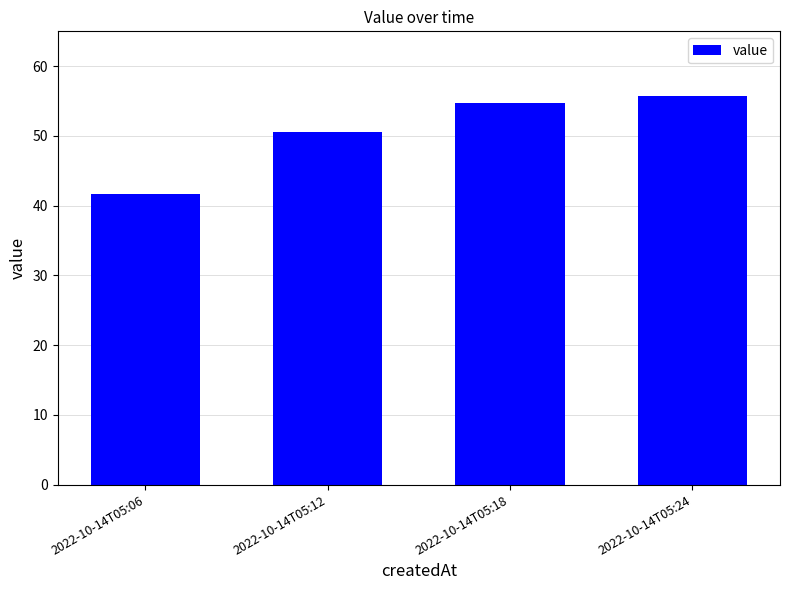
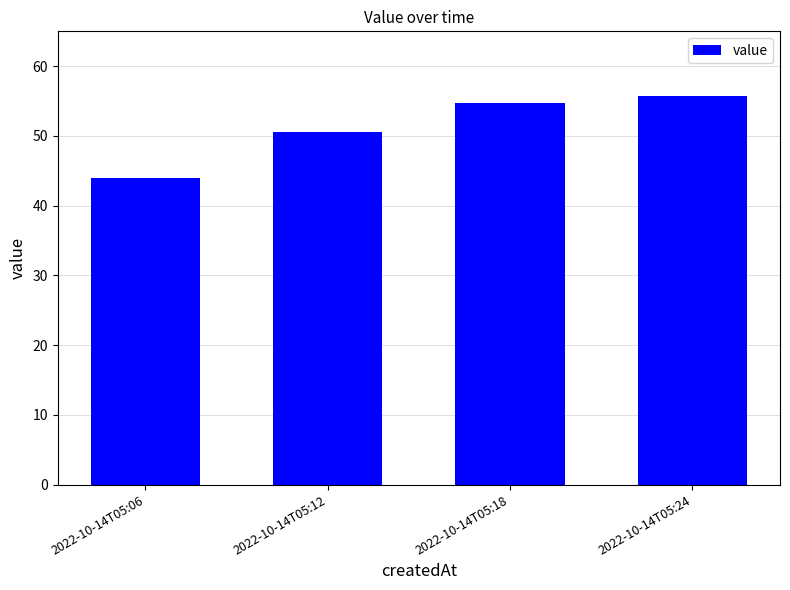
2022-10-14T05:06: 42 -> 44
